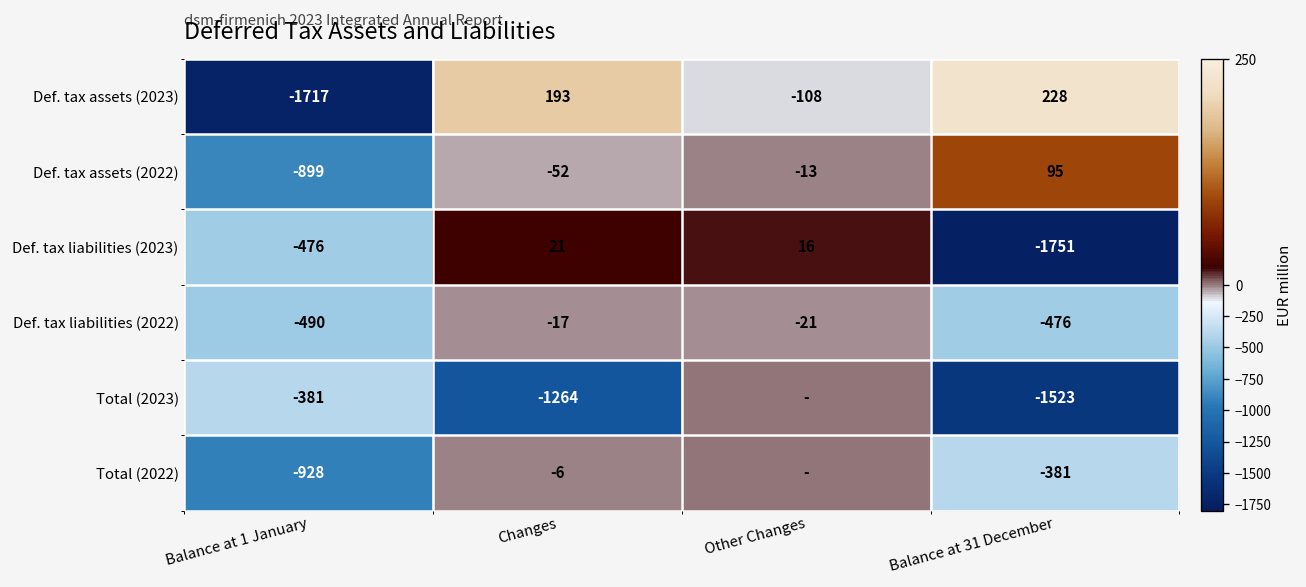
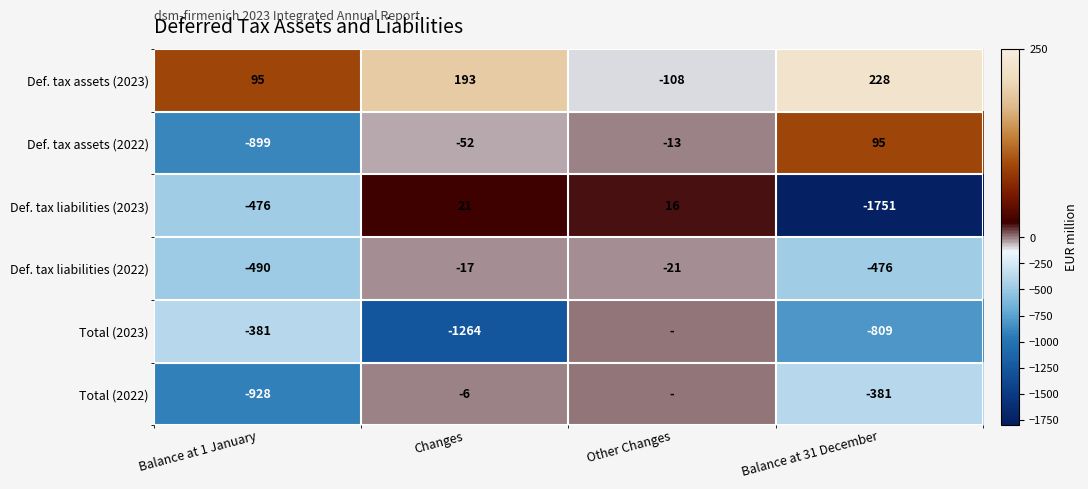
Def. tax assets (2023), Balance at 1 January: -1717 -> 95
Total (2023), Balance at 31 December: -1523 -> -809
